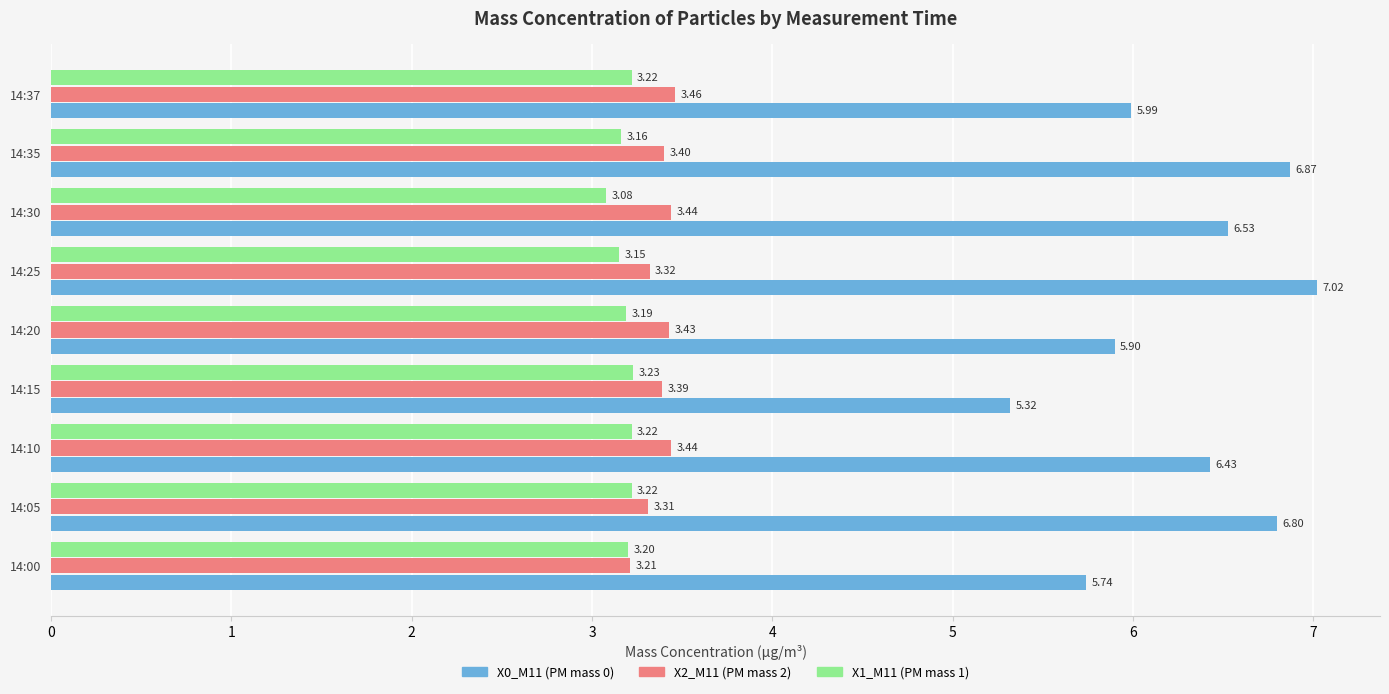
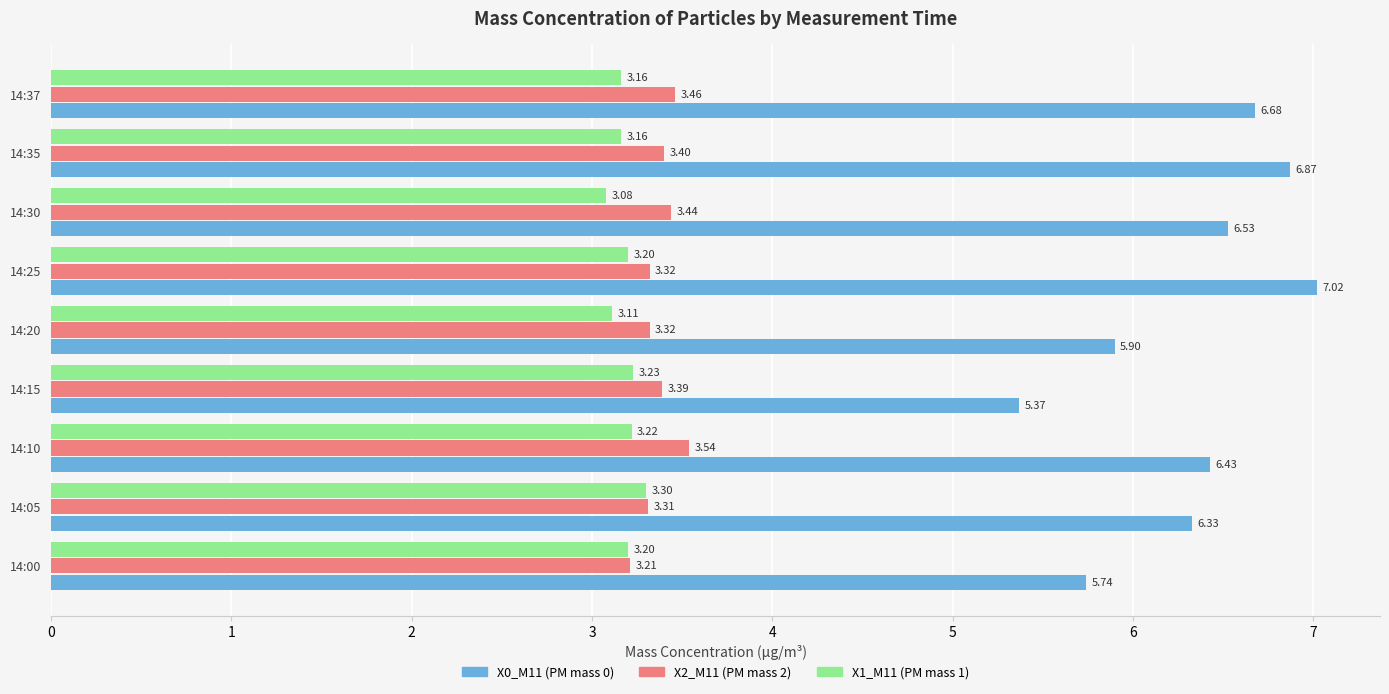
X1_M11 (PM mass 1), 14:37: 3.22 -> 3.16
X0_M11 (PM mass 0), 14:37: 5.99 -> 6.68
X1_M11 (PM mass 1), 14:25: 3.15 -> 3.20
X1_M11 (PM mass 1), 14:20: 3.19 -> 3.11
X2_M11 (PM mass 2), 14:20: 3.43 -> 3.32
X0_M11 (PM mass 0), 14:15: 5.32 -> 5.37
X2_M11 (PM mass 2), 14:10: 3.44 -> 3.54
X1_M11 (PM mass 1), 14:05: 3.22 -> 3.30
X0_M11 (PM mass 0), 14:05: 6.80 -> 6.33
